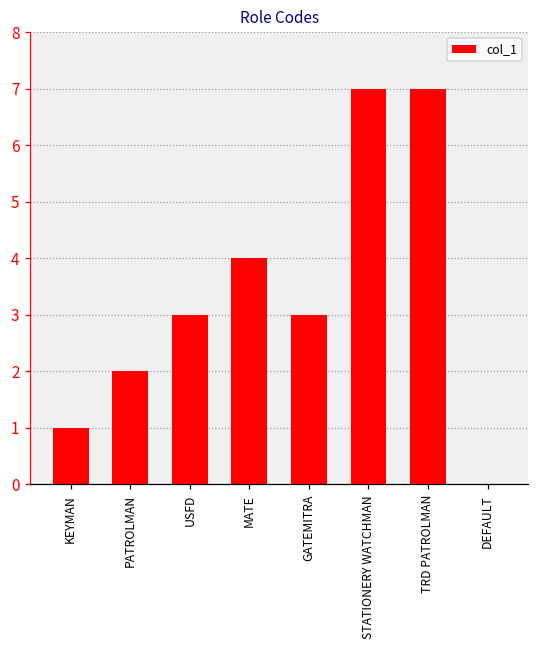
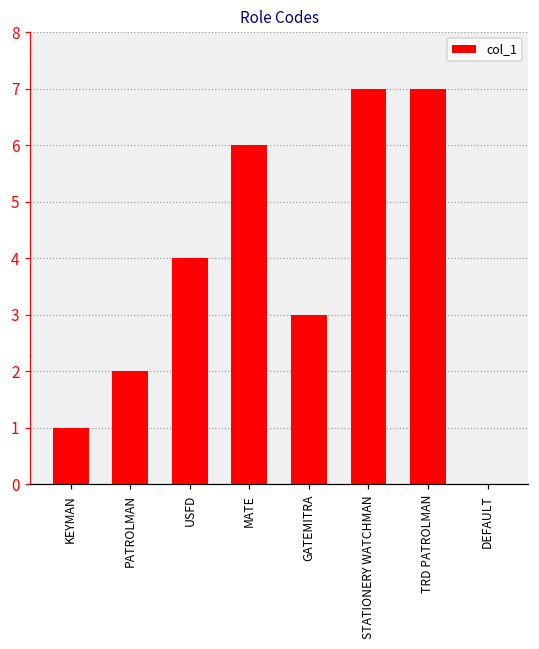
USFD: 3 -> 4
MATE: 4 -> 6
